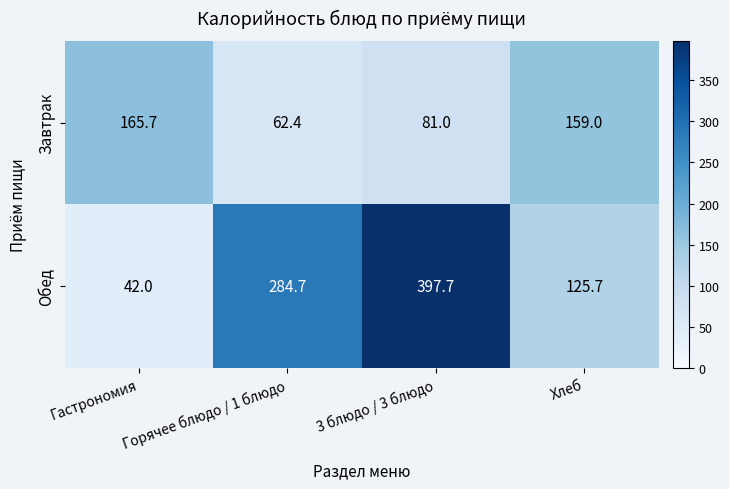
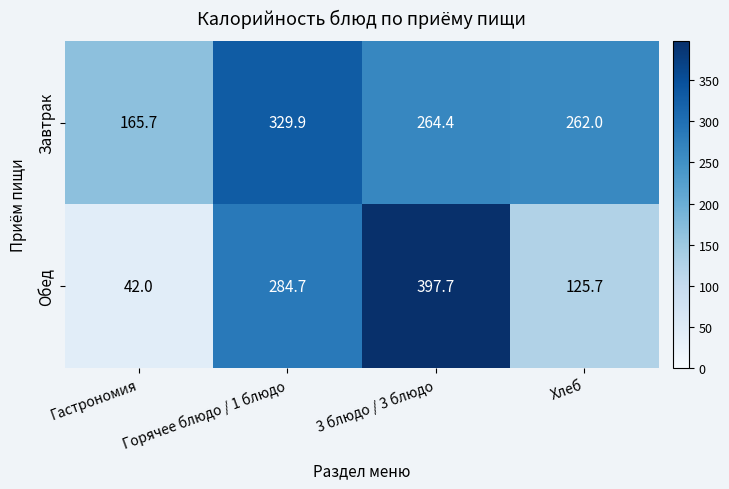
Завтрак, Горячее блюдо / 1 блюдо: 62.4 -> 329.9
Завтрак, 3 блюдо / 3 блюдо: 81.0 -> 264.4
Завтрак, Хлеб: 159.0 -> 262.0
